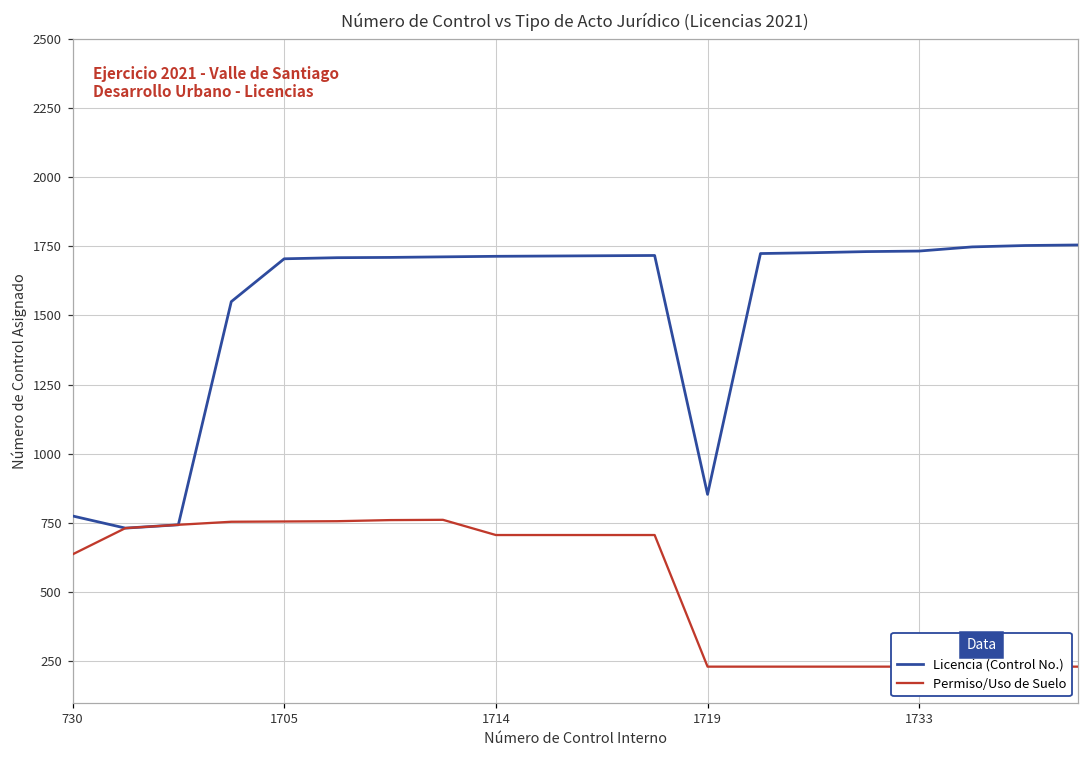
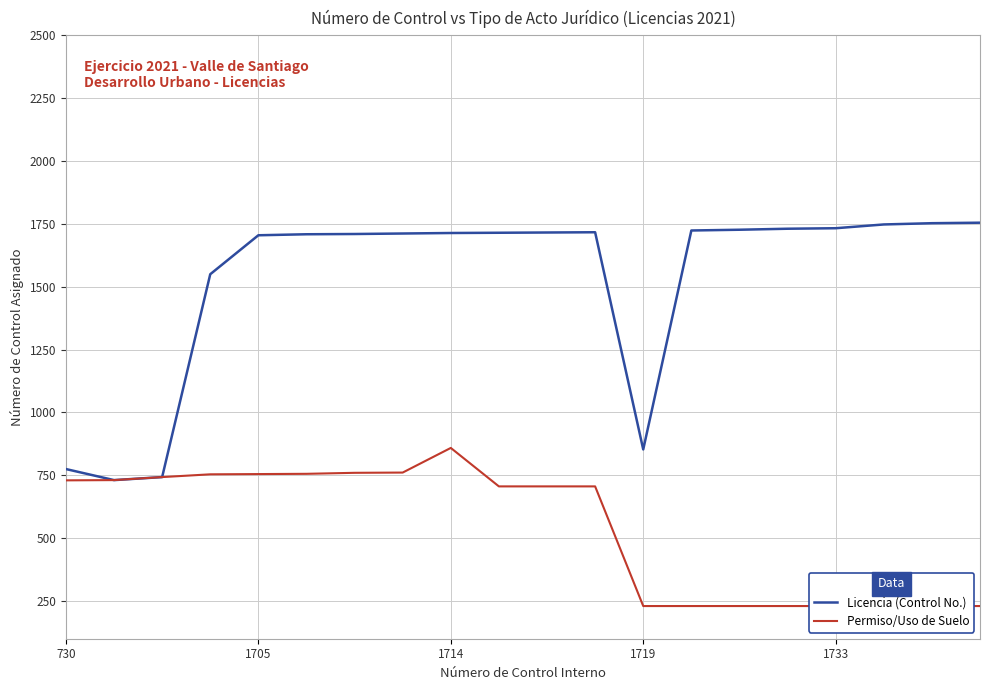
Permiso/Uso de Suelo, 730: 640 -> 730
Permiso/Uso de Suelo, 1714: 710 -> 860
